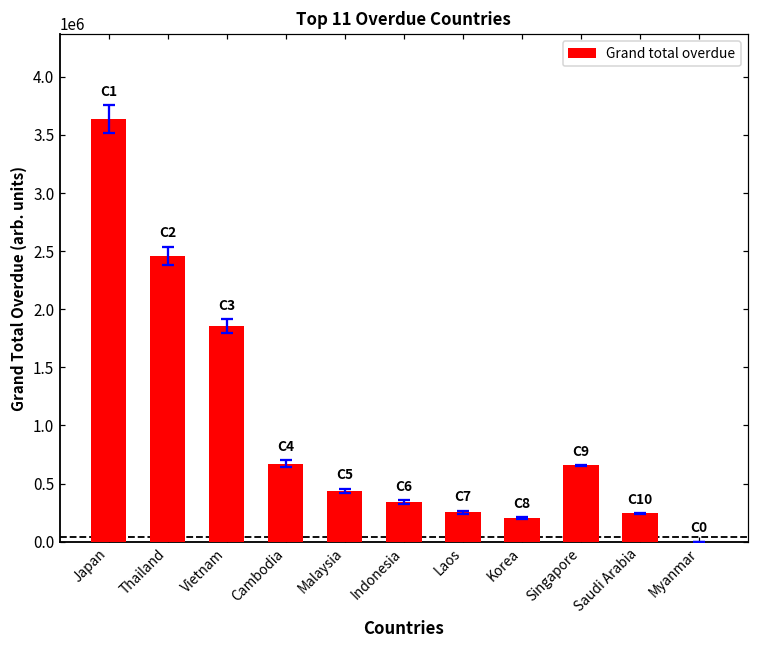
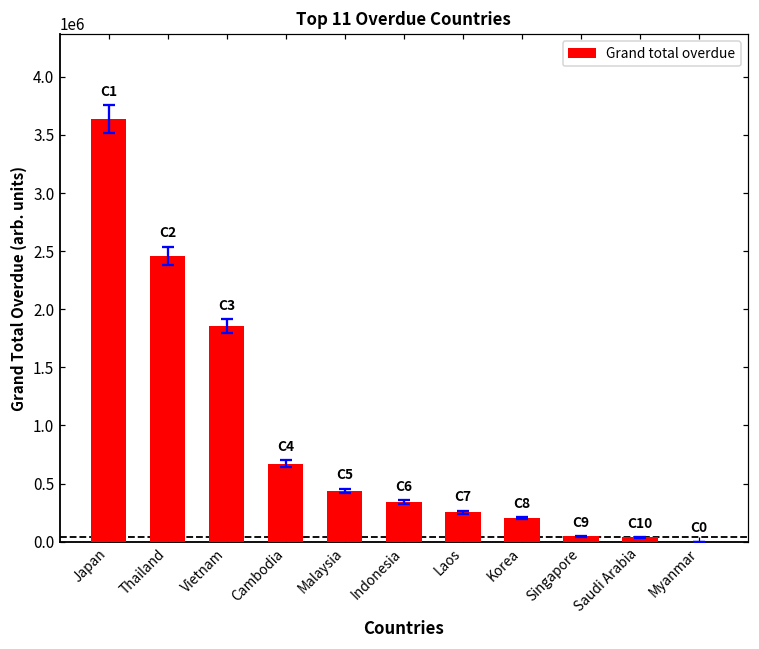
Grand total overdue, Singapore: 660000 -> 50000
Grand total overdue, Saudi Arabia: 240000 -> 40000
